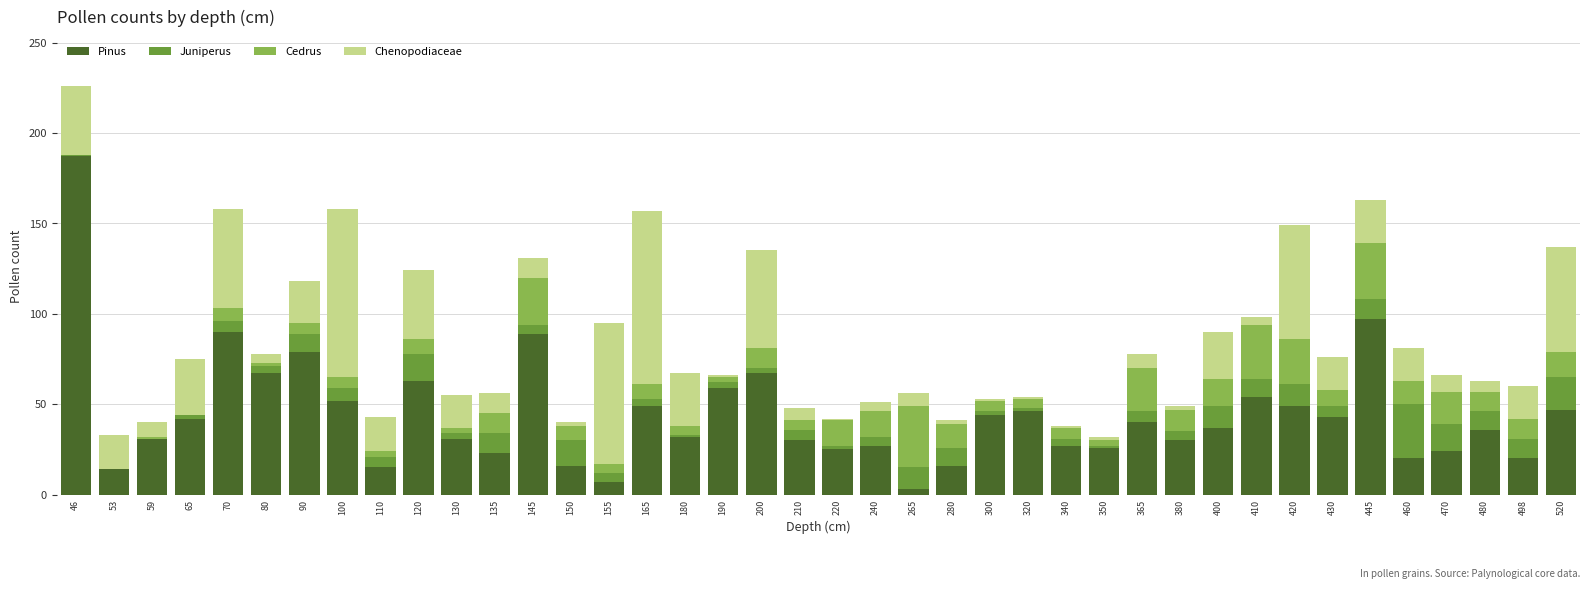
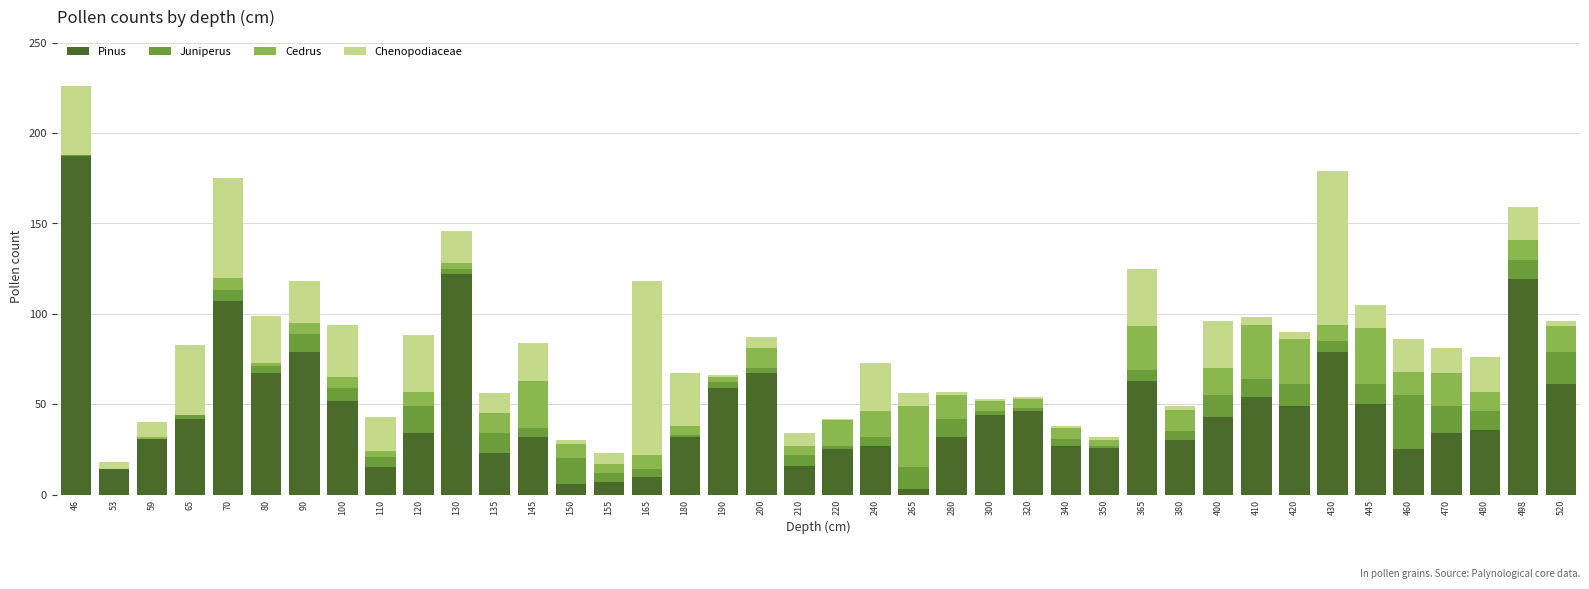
Chenopodiaceae, 53: 19 -> 4
Chenopodiaceae, 65: 31 -> 39
Pinus, 70: 90 -> 107
Chenopodiaceae, 80: 5 -> 26
Chenopodiaceae, 100: 93 -> 29
Pinus, 120: 63 -> 34
Chenopodiaceae, 120: 38 -> 31
Pinus, 130: 31 -> 122
Pinus, 145: 89 -> 32
Chenopodiaceae, 145: 11 -> 21
Pinus, 150: 16 -> 6
Chenopodiaceae, 155: 78 -> 6
Pinus, 165: 49 -> 10
Chenopodiaceae, 200: 54 -> 6
Pinus, 210: 30 -> 16
Chenopodiaceae, 240: 5 -> 27
Pinus, 280: 16 -> 32
Pinus, 365: 40 -> 63
Chenopodiaceae, 365: 8 -> 32
Pinus, 400: 37 -> 43
Chenopodiaceae, 420: 63 -> 4
Pinus, 430: 43 -> 79
Chenopodiaceae, 430: 18 -> 85
Pinus, 445: 97 -> 50
Chenopodiaceae, 445: 24 -> 13
Pinus, 460: 20 -> 25
Pinus, 470: 24 -> 34
Chenopodiaceae, 470: 9 -> 14
Chenopodiaceae, 480: 6 -> 19
Pinus, 498: 20 -> 119
Pinus, 520: 47 -> 61
Chenopodiaceae, 520: 58 -> 3
